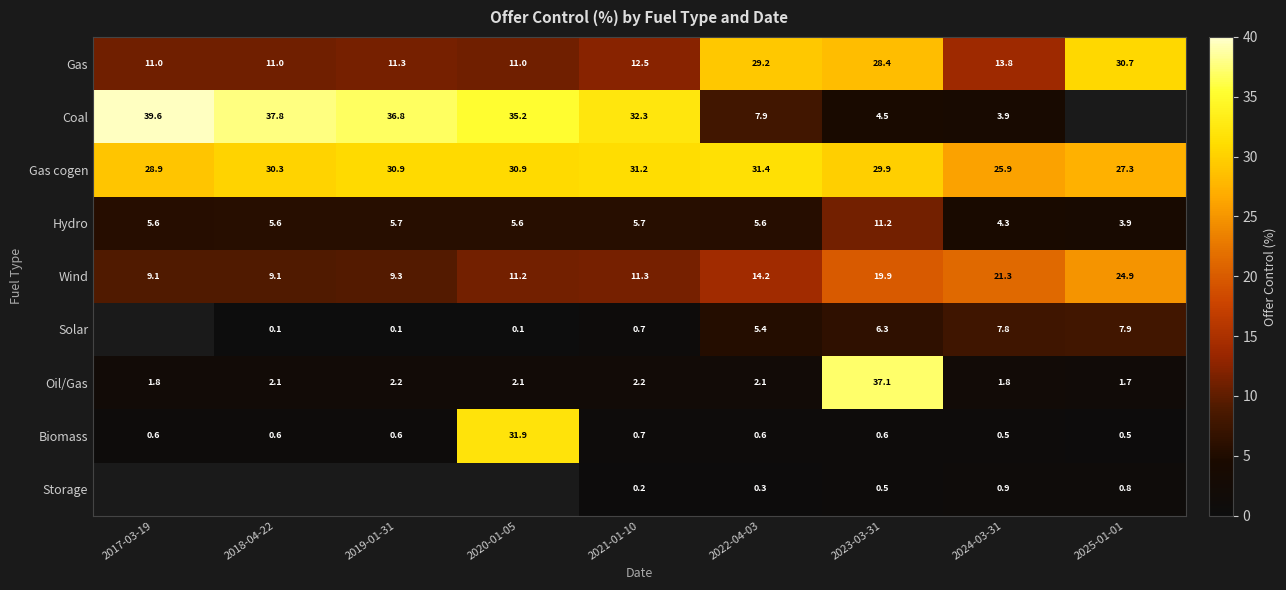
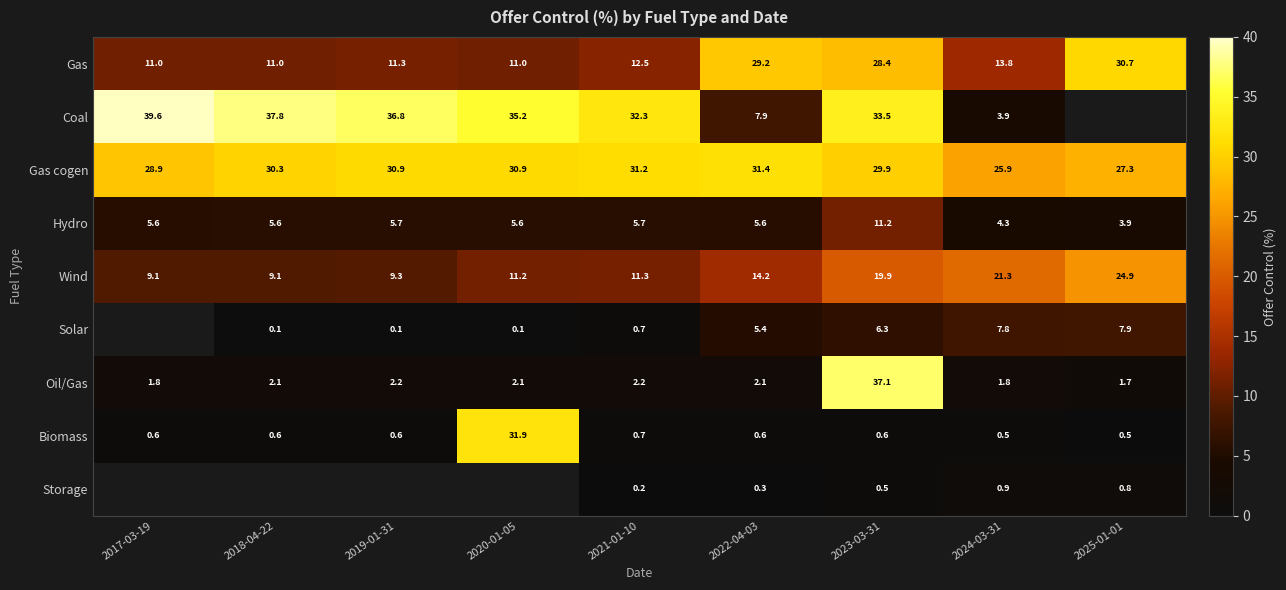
Coal, 2023-03-31: 4.5 -> 33.5
